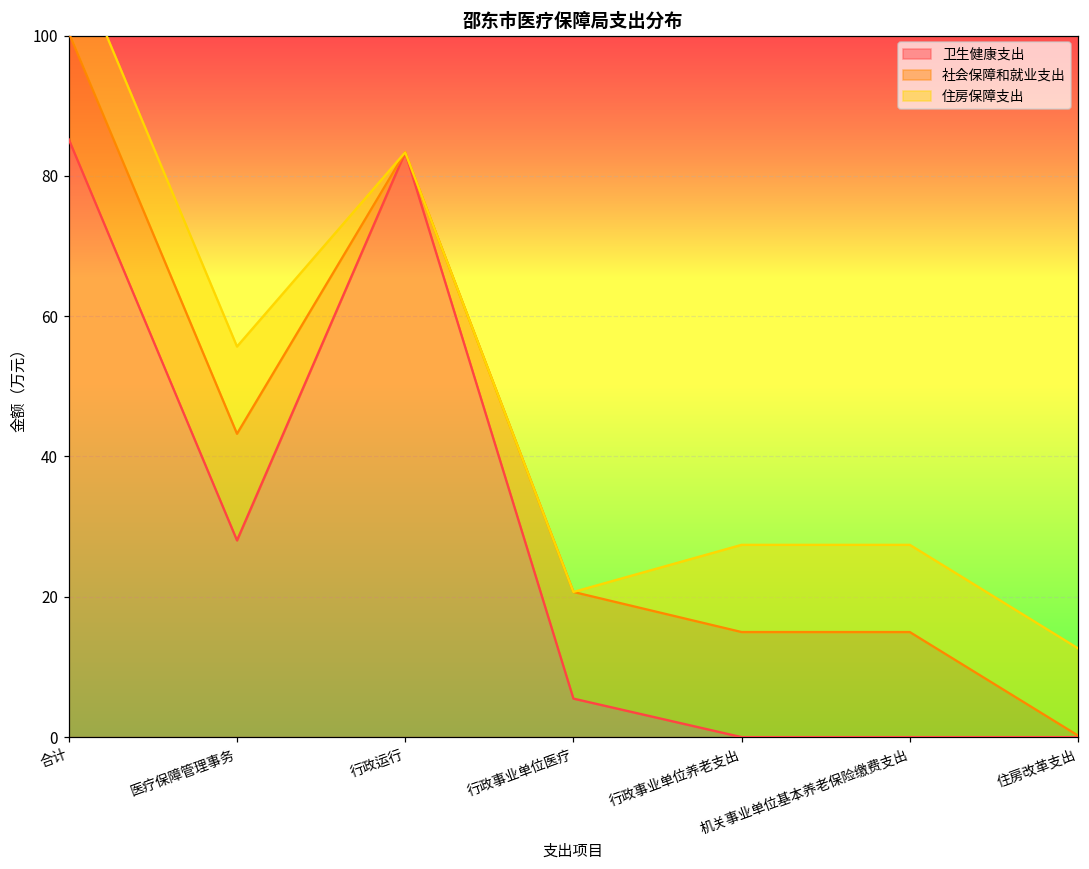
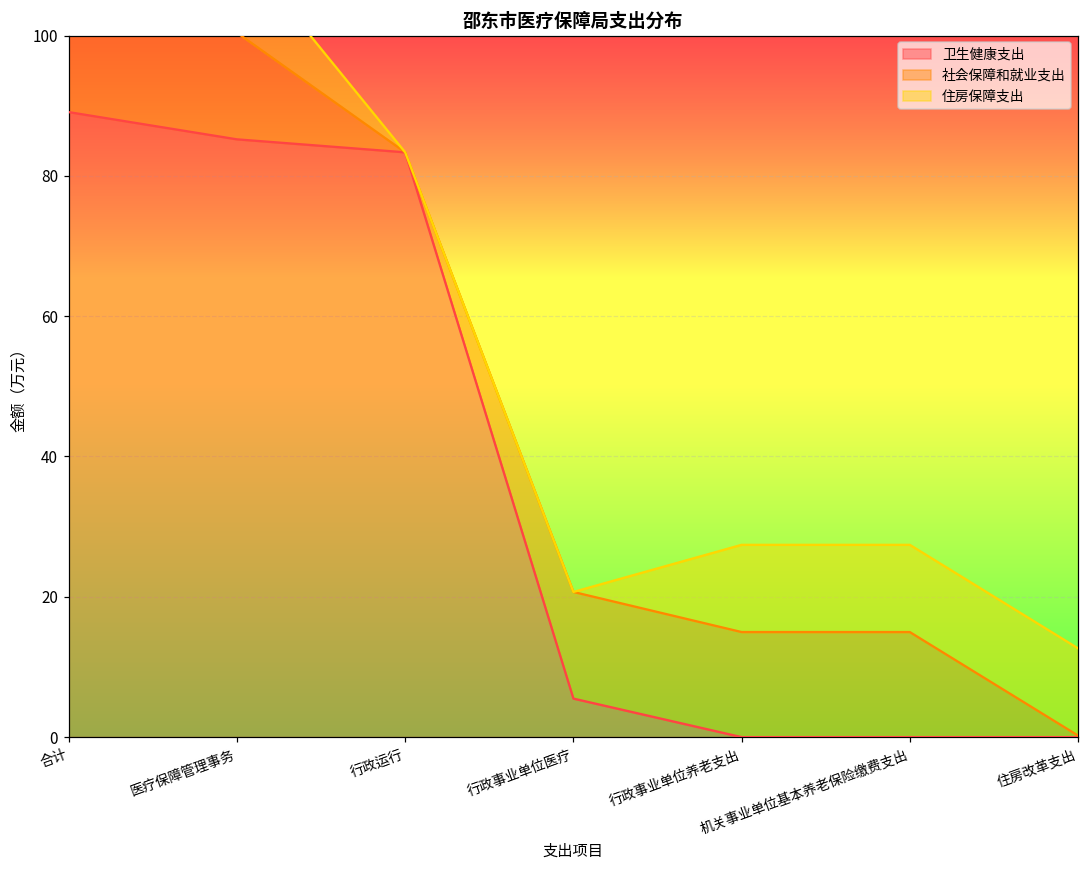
卫生健康支出, 合计: 85 -> 89
卫生健康支出, 医疗保障管理事务: 28 -> 85
